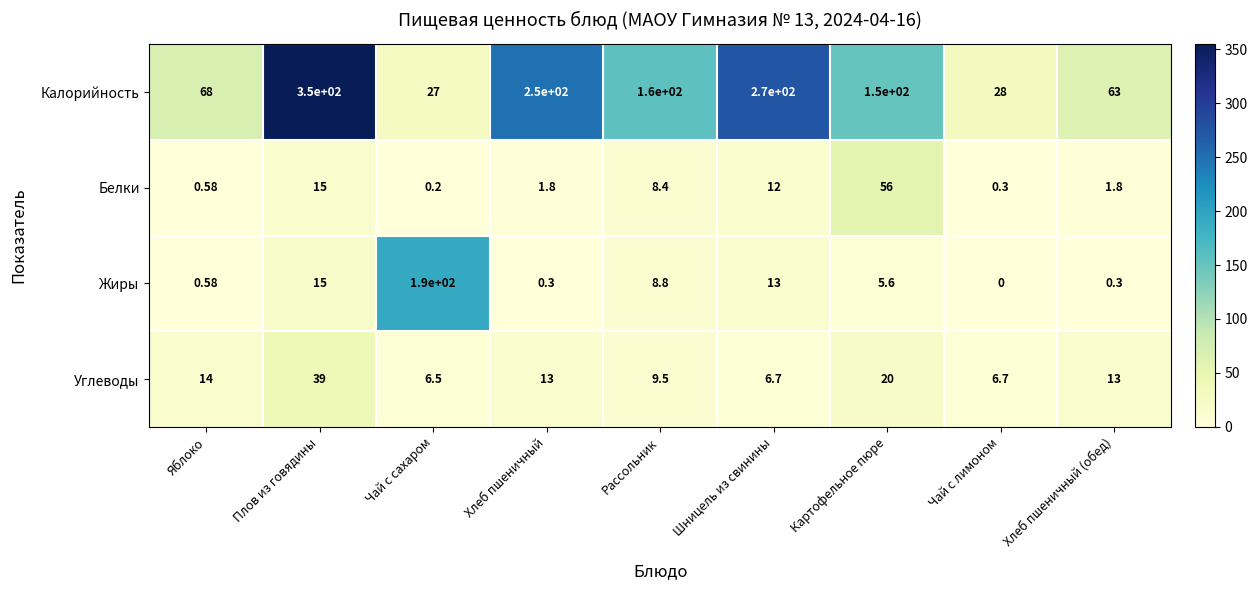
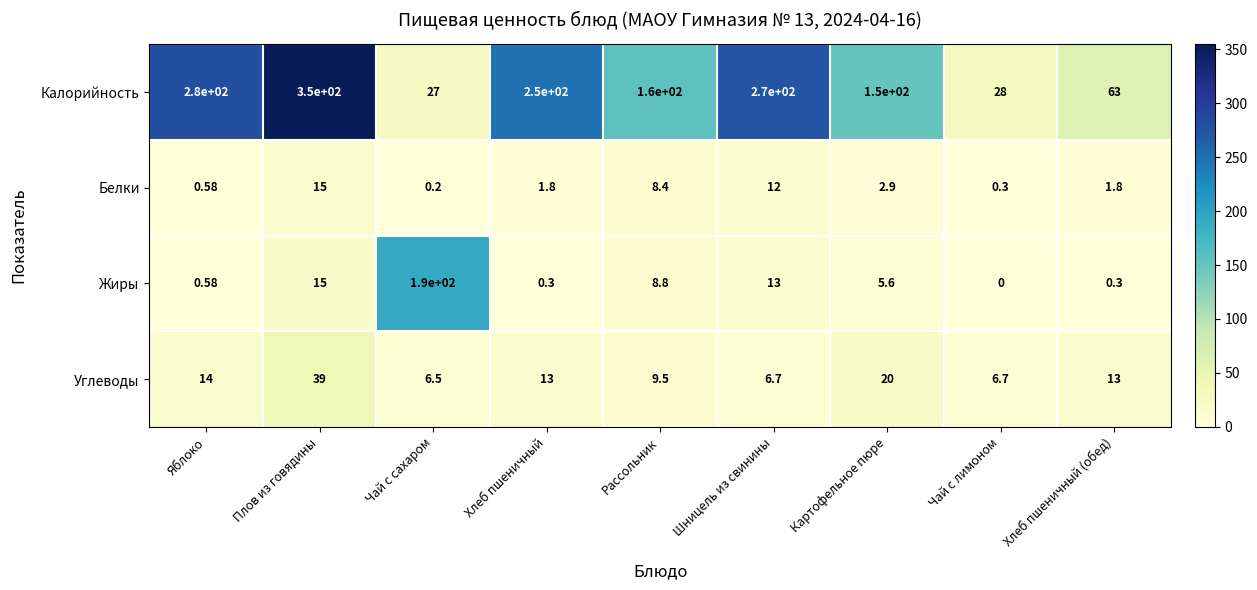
Калорийность, Яблоко: 68 -> 2.8e+02
Белки, Картофельное пюре: 56 -> 2.9
